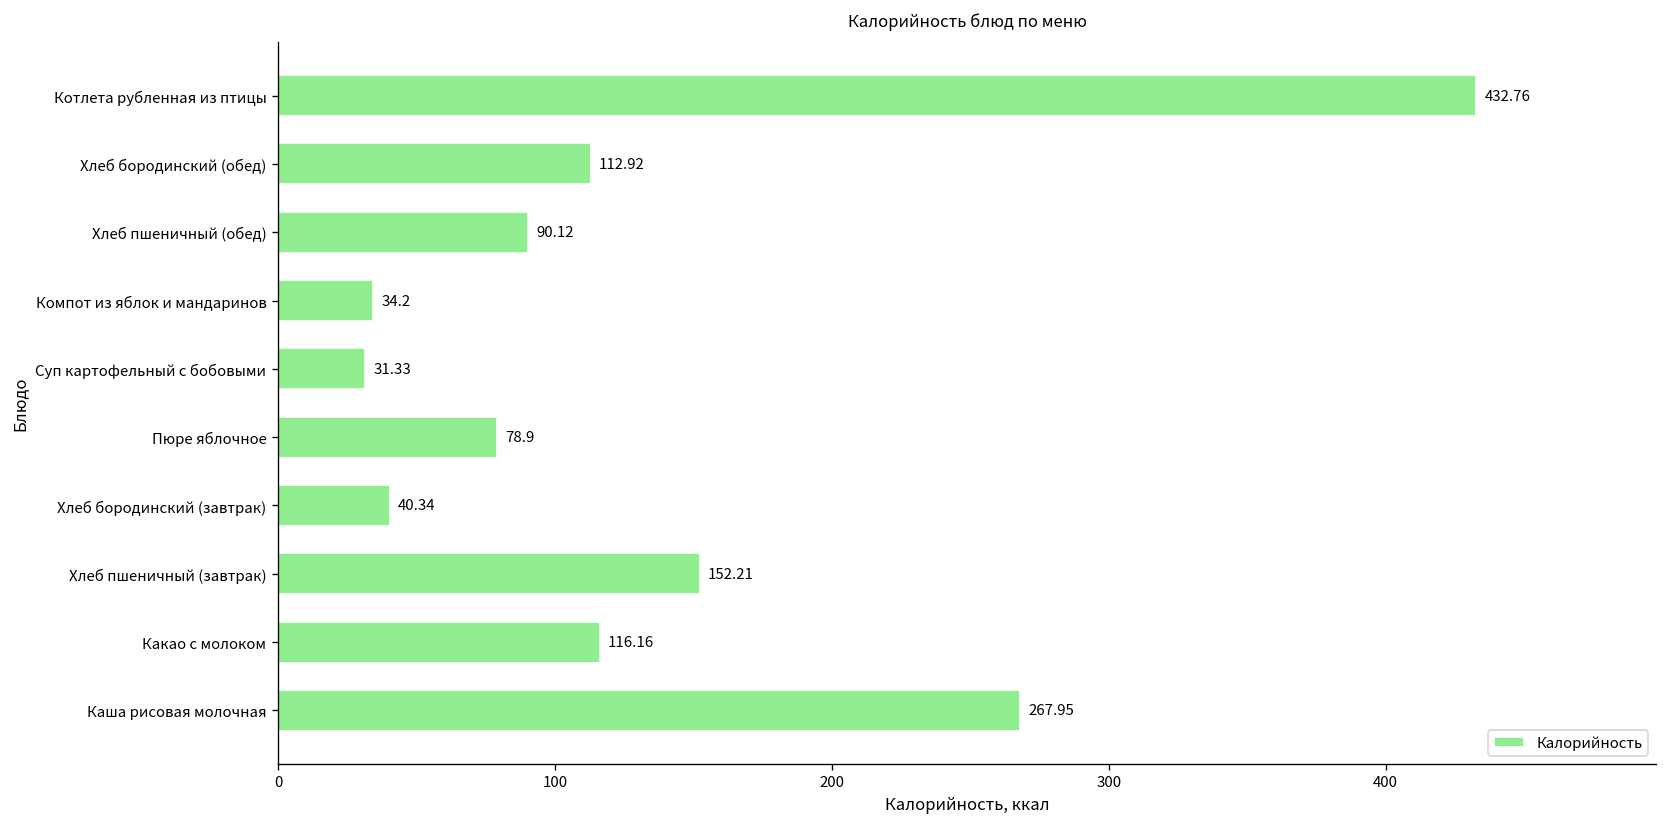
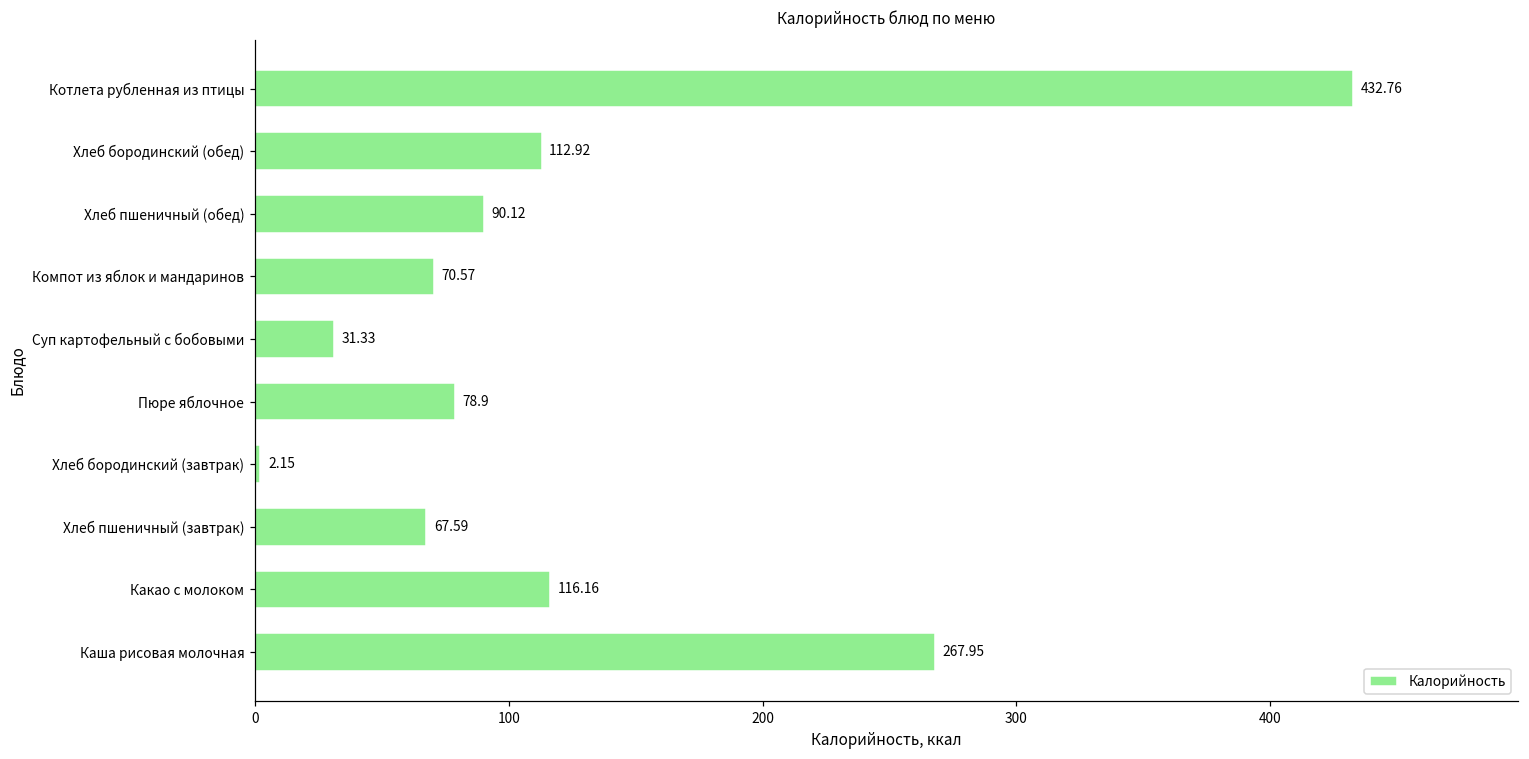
Компот из яблок и мандаринов: 34.2 -> 70.57
Хлеб бородинский (завтрак): 40.34 -> 2.15
Хлеб пшеничный (завтрак): 152.21 -> 67.59
